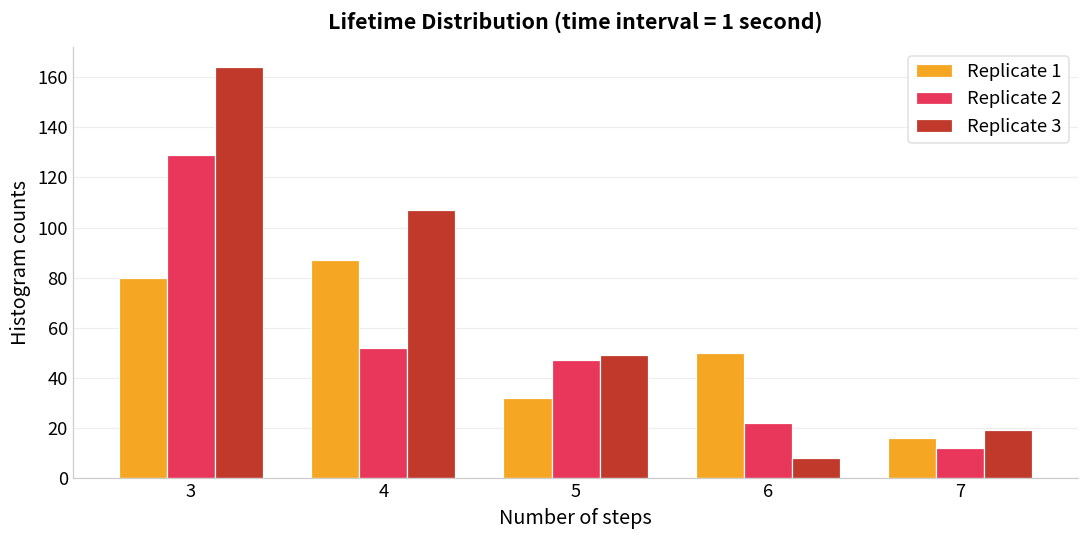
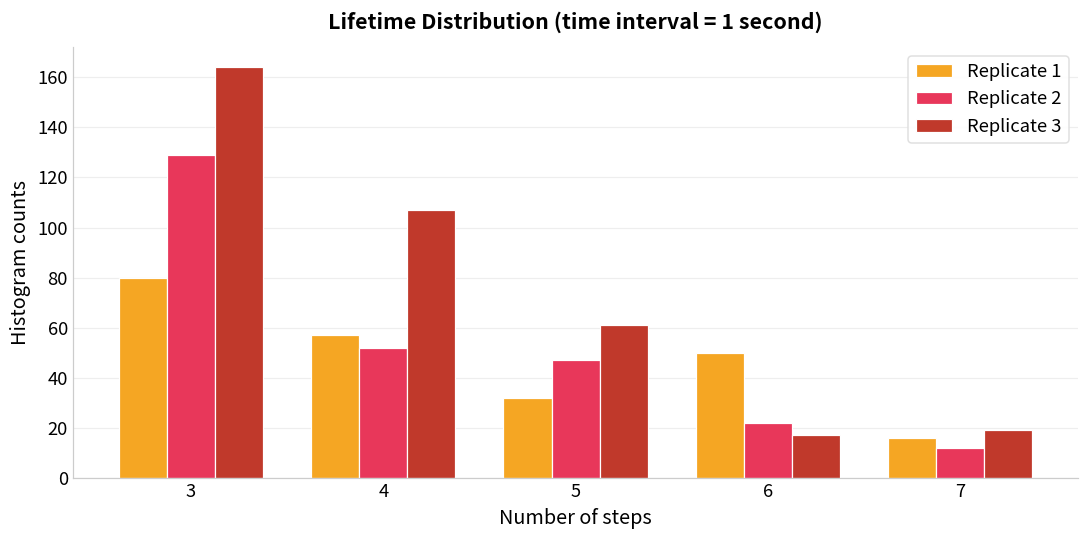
Replicate 1, 4: 87 -> 57
Replicate 3, 5: 49 -> 61
Replicate 3, 6: 8 -> 17
